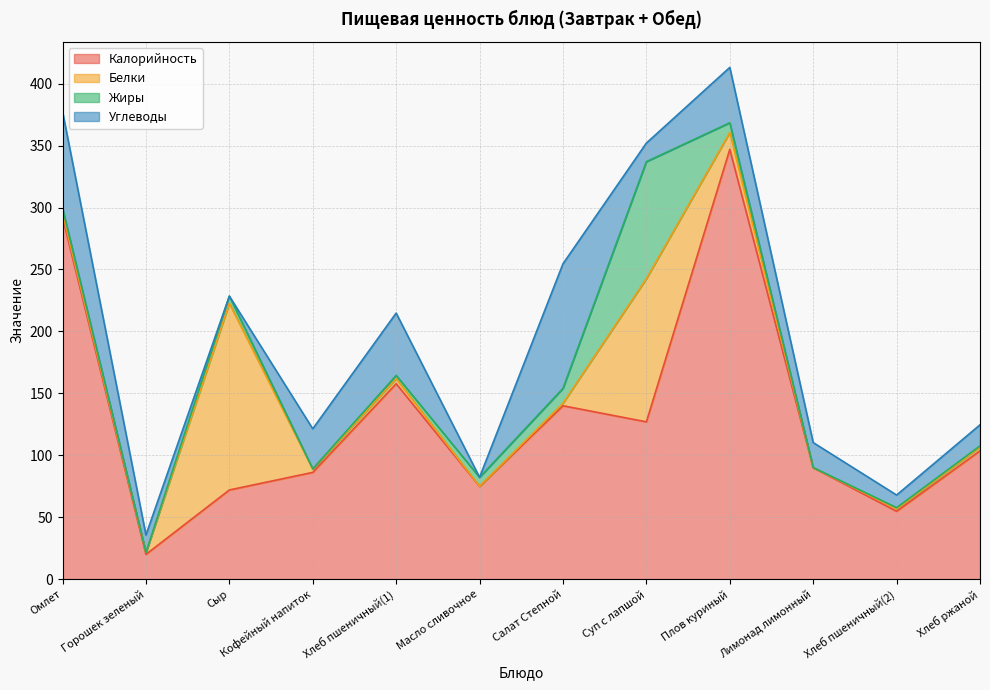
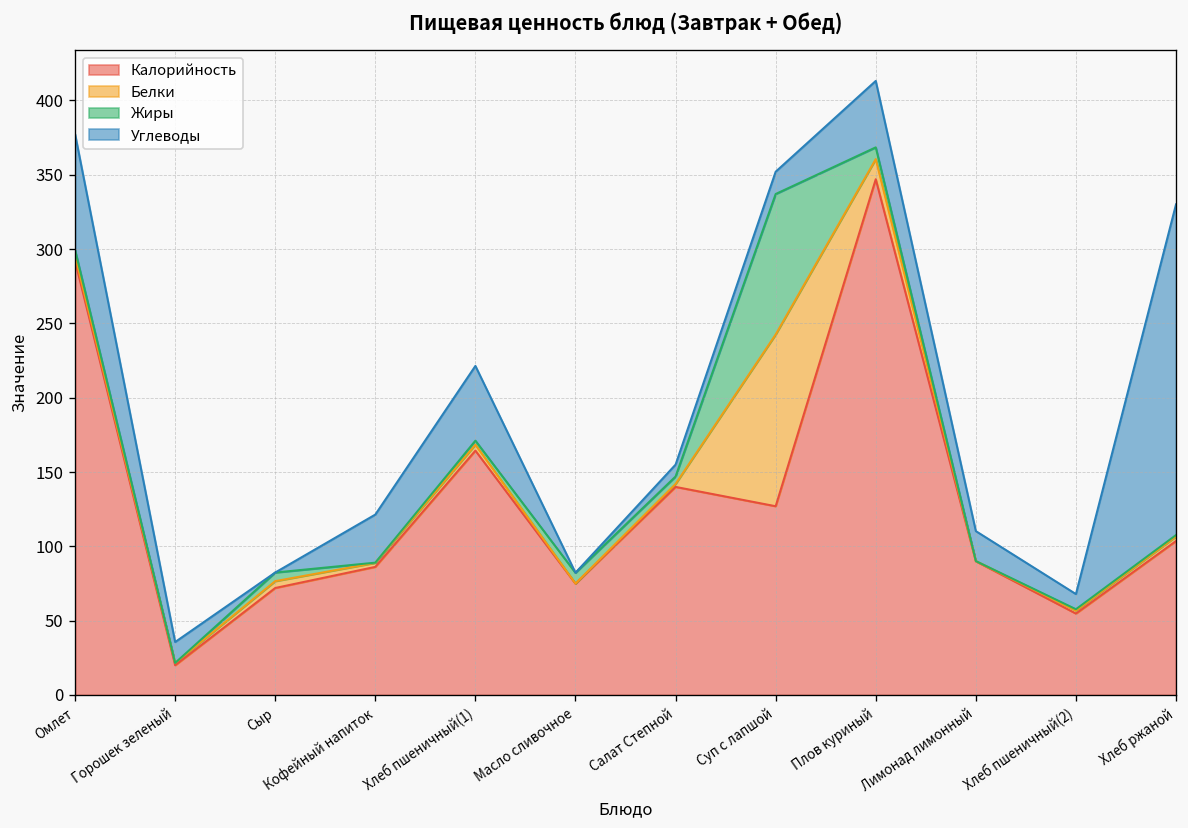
Белки, Сыр: 151 -> 5
Калорийность, Хлеб пшеничный(1): 158 -> 164
Жиры, Салат Степной: 12 -> 5
Углеводы, Салат Степной: 101 -> 8
Углеводы, Хлеб ржаной: 17 -> 223
